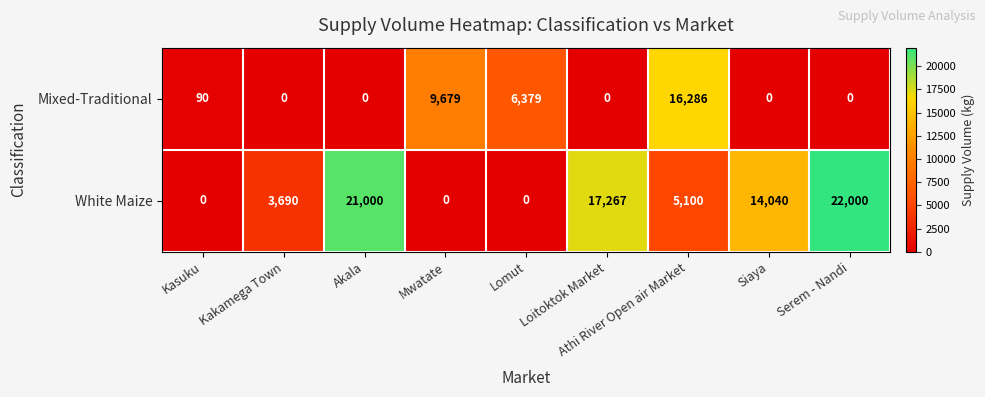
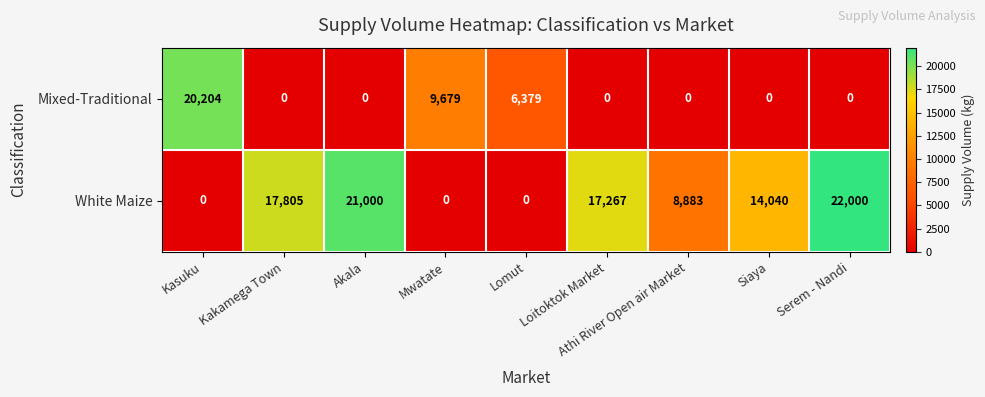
Mixed-Traditional, Kasuku: 90 -> 20,204
Mixed-Traditional, Athi River Open air Market: 16,286 -> 0
White Maize, Kakamega Town: 3,690 -> 17,805
White Maize, Athi River Open air Market: 5,100 -> 8,883
